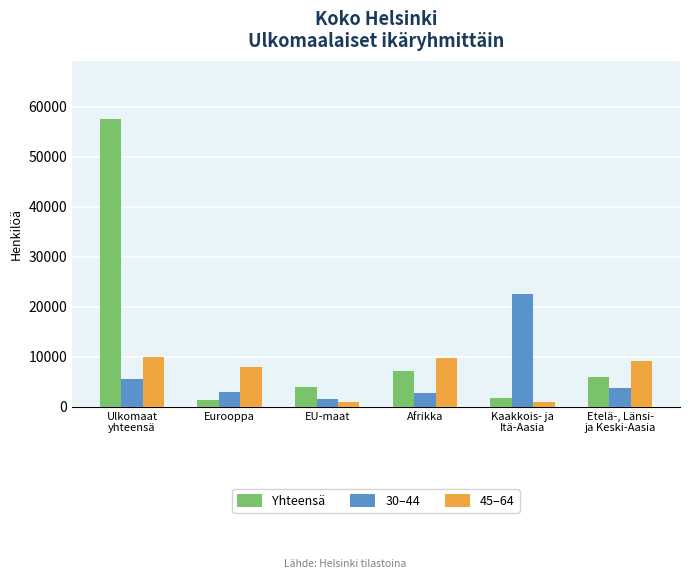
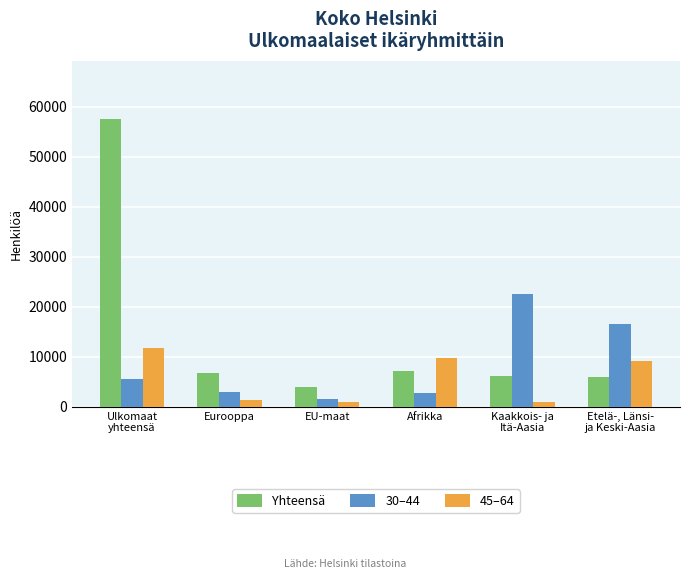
45–64, Ulkomaat yhteensä: 10000 -> 12000
Yhteensä, Eurooppa: 1000 -> 7000
45–64, Eurooppa: 8000 -> 1000
Yhteensä, Kaakkois- ja Itä-Aasia: 2000 -> 6000
30–44, Etelä-, Länsi- ja Keski-Aasia: 4000 -> 16000
